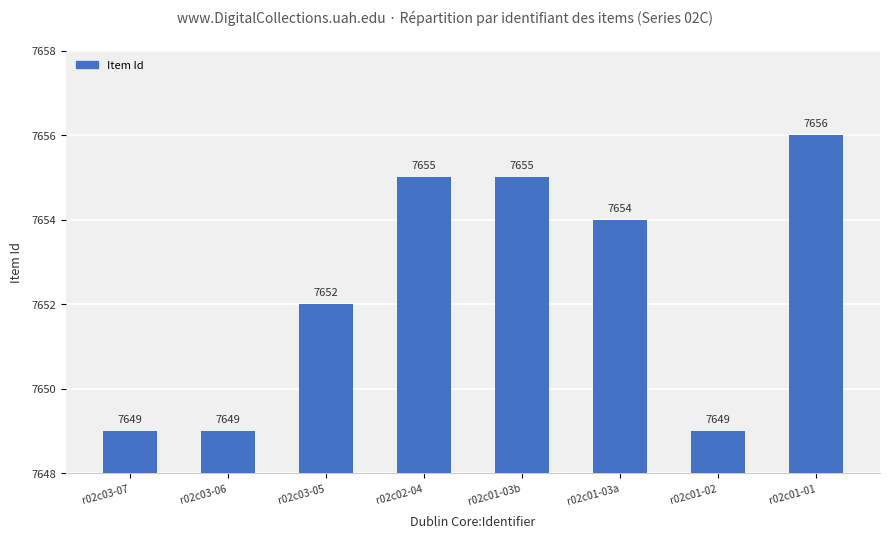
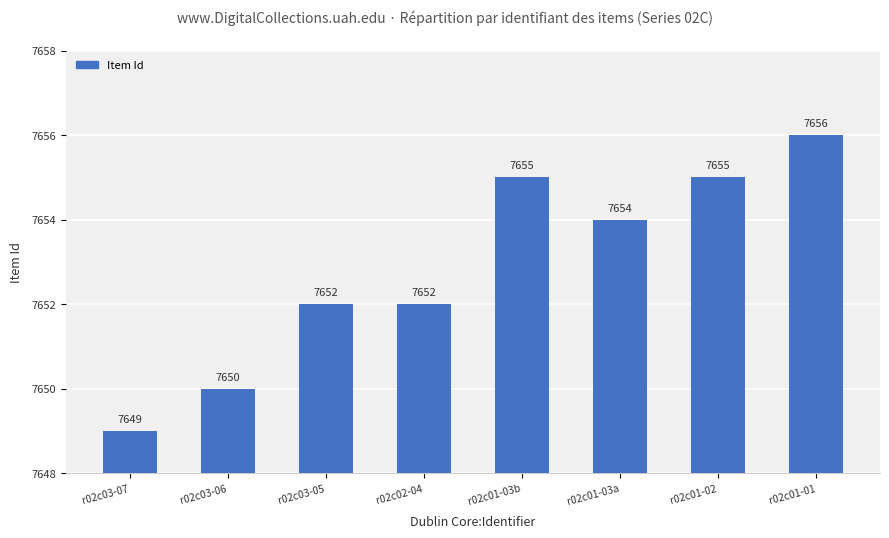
r02c03-06: 7649 -> 7650
r02c02-04: 7655 -> 7652
r02c01-02: 7649 -> 7655
